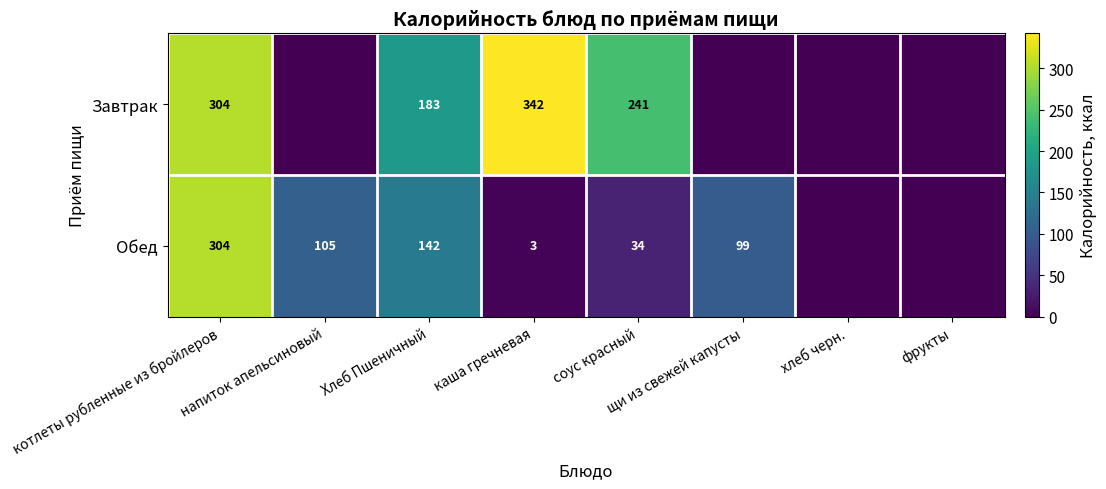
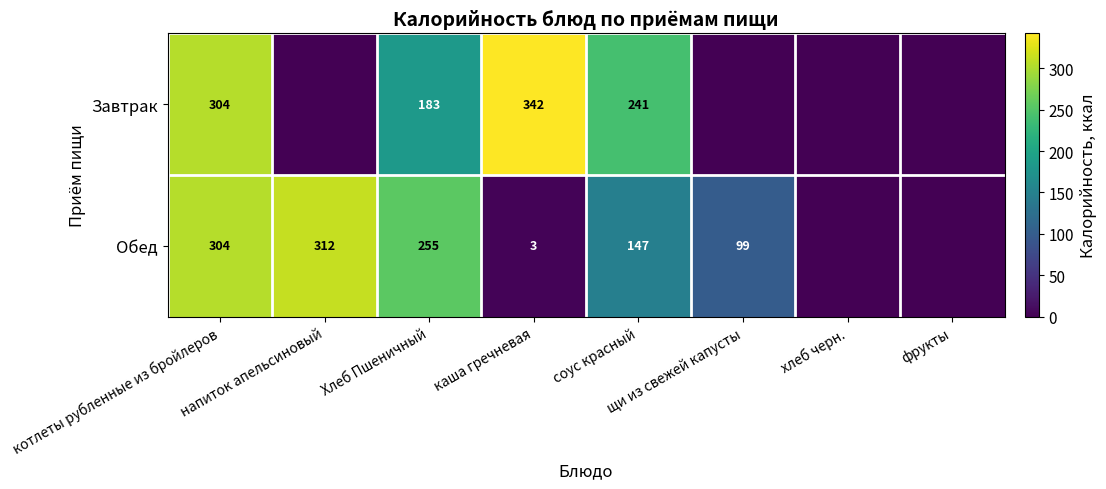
Обед, напиток апельсиновый: 105 -> 312
Обед, Хлеб Пшеничный: 142 -> 255
Обед, соус красный: 34 -> 147
